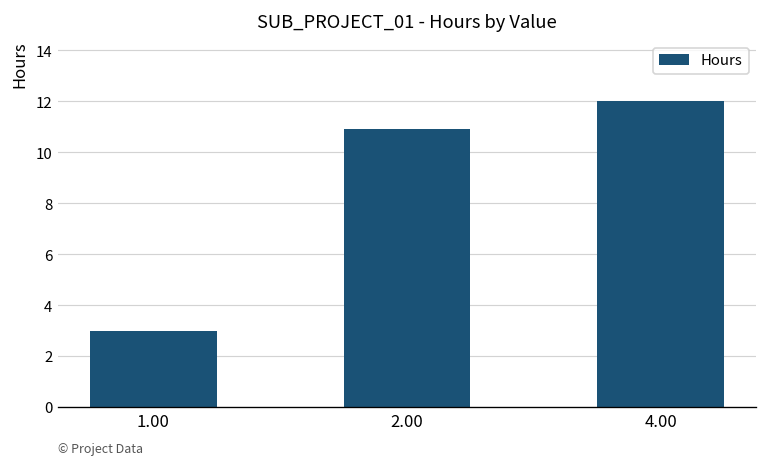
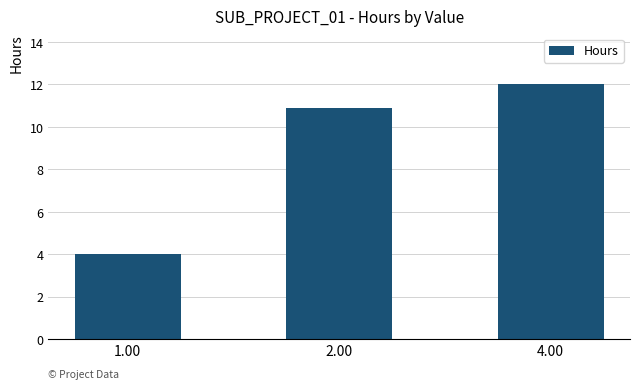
1.00: 3 -> 4
